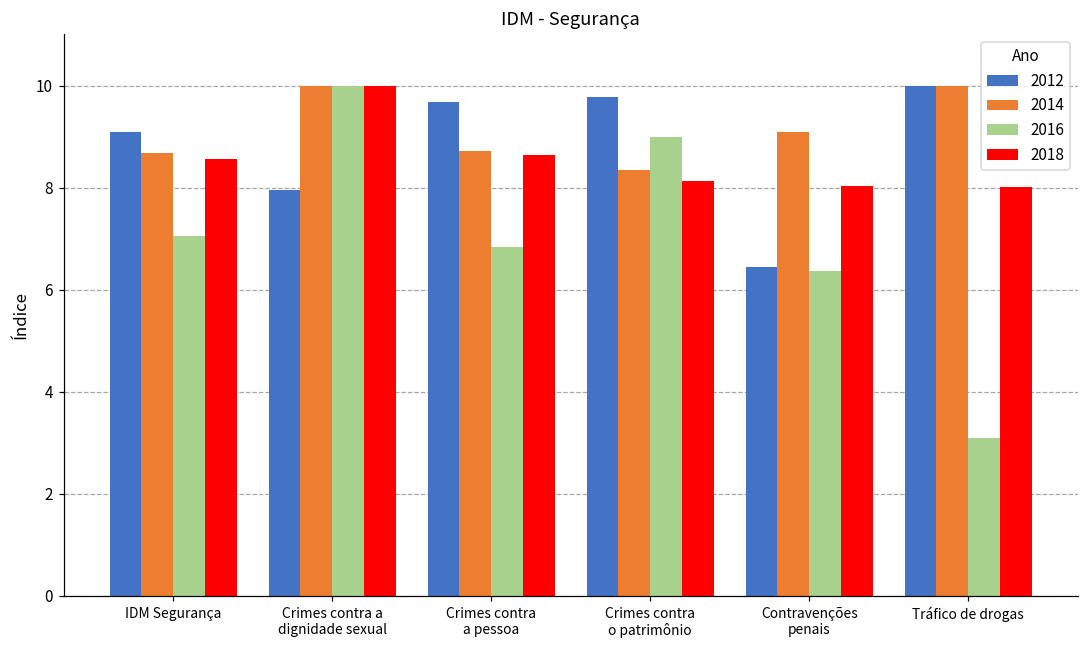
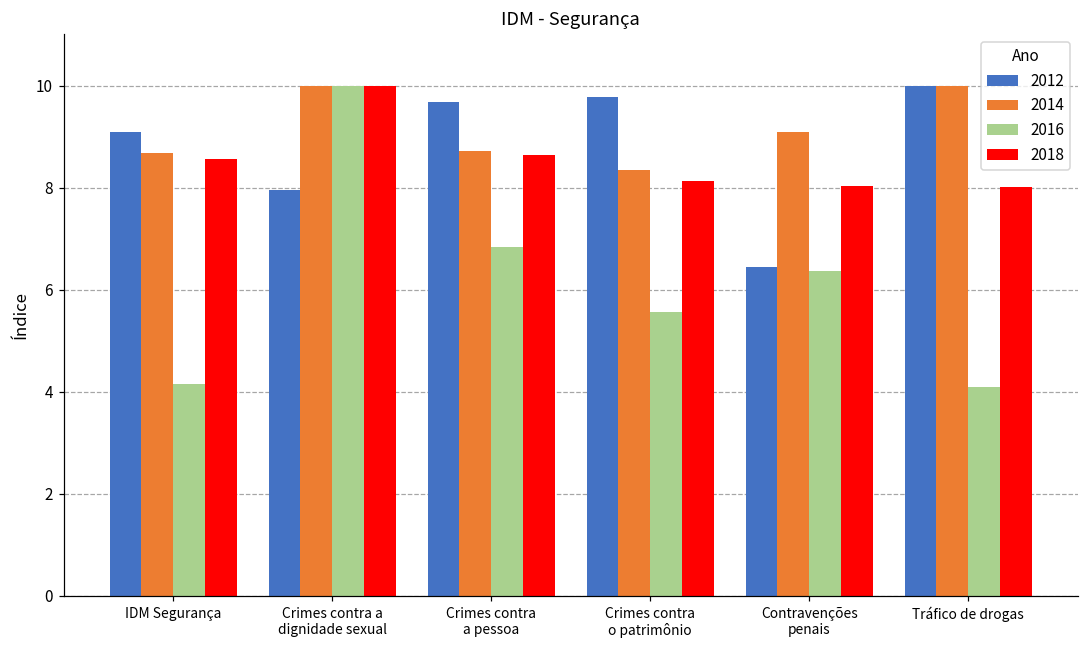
2016, IDM Segurança: 7.1 -> 4.2
2016, Crimes contra o patrimônio: 9.0 -> 5.6
2016, Tráfico de drogas: 3.1 -> 4.1
